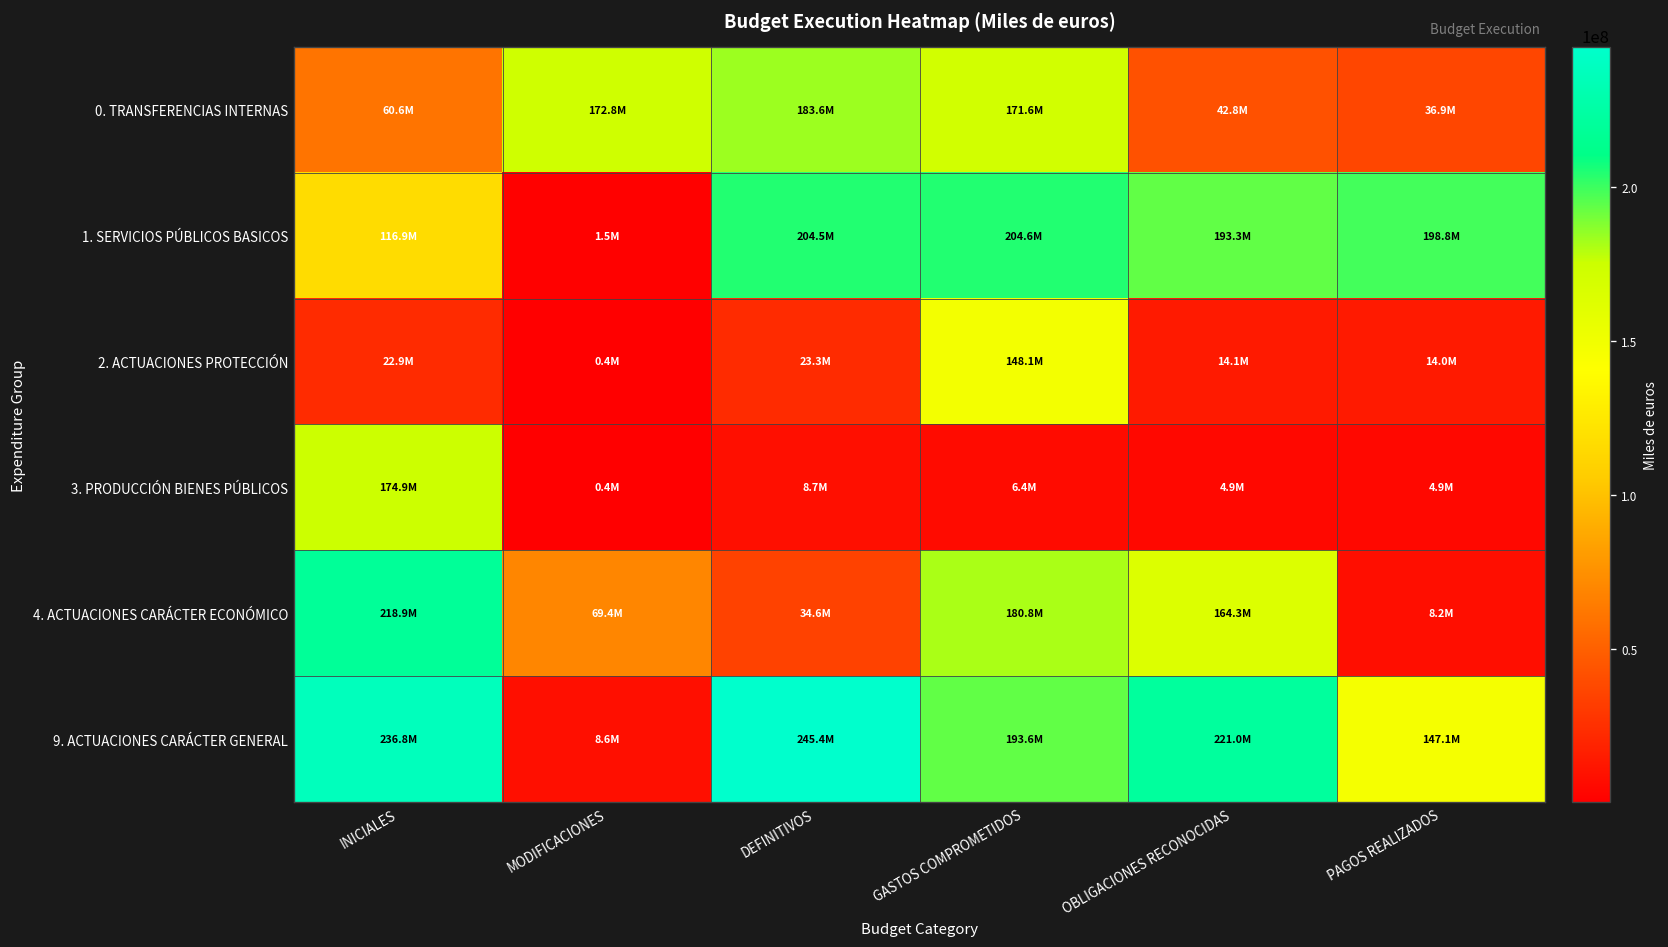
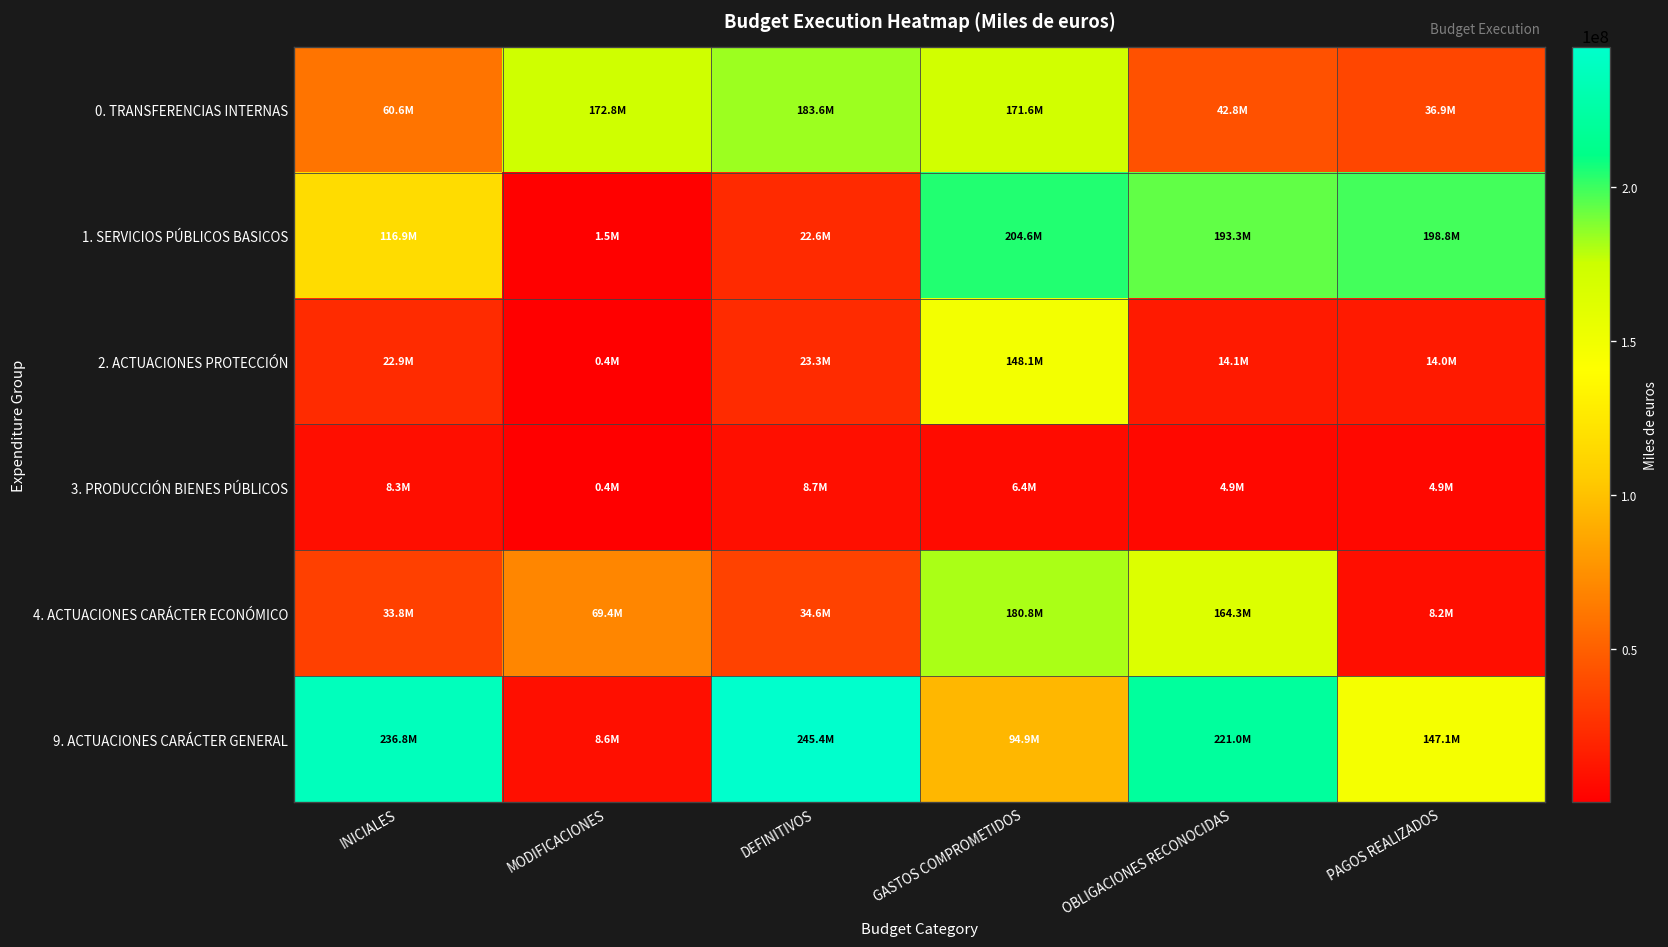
1. SERVICIOS PÚBLICOS BASICOS, DEFINITIVOS: 204.5M -> 22.6M
3. PRODUCCIÓN BIENES PÚBLICOS, INICIALES: 174.9M -> 8.3M
4. ACTUACIONES CARÁCTER ECONÓMICO, INICIALES: 218.9M -> 33.8M
9. ACTUACIONES CARÁCTER GENERAL, GASTOS COMPROMETIDOS: 193.6M -> 94.9M
